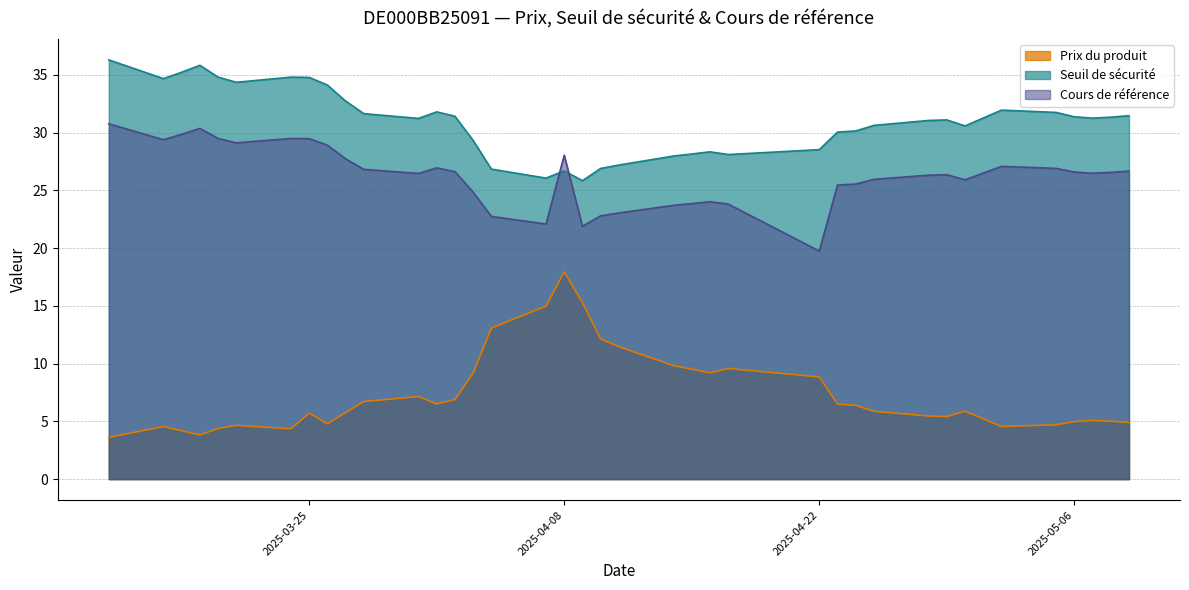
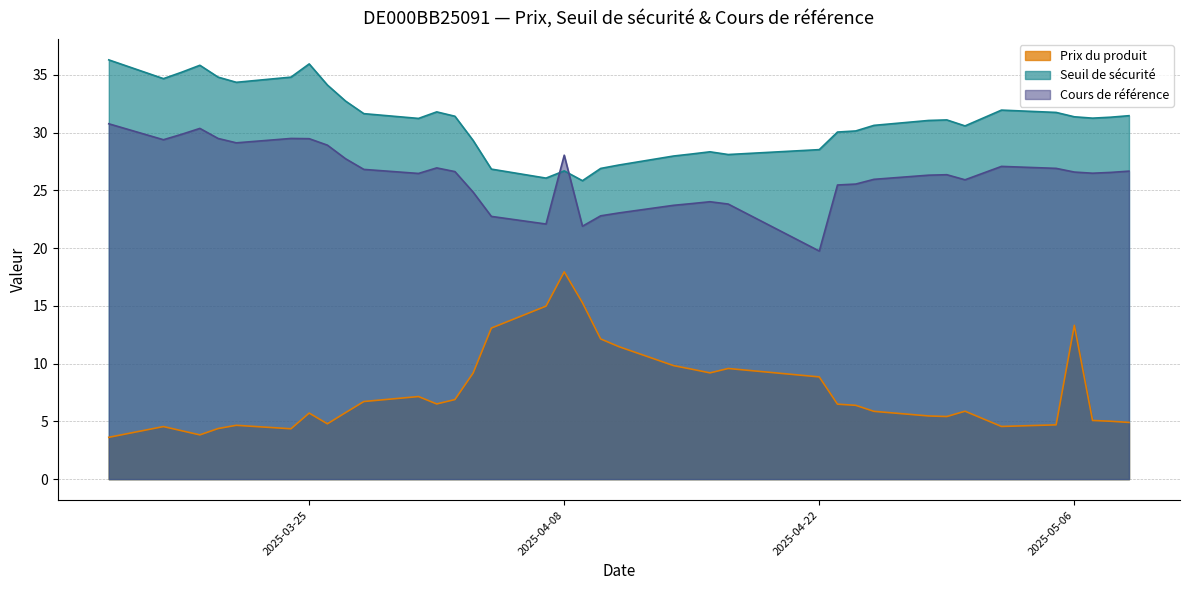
Seuil de sécurité, 2025-03-25: 34.8 -> 36.0
Prix du produit, 2025-05-06: 5.0 -> 13.3
